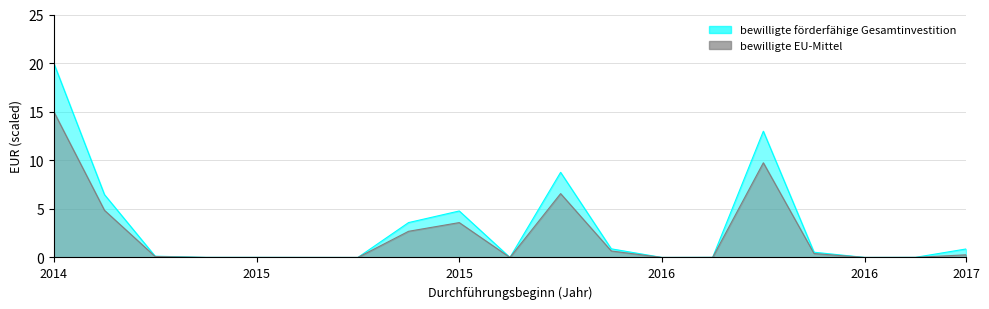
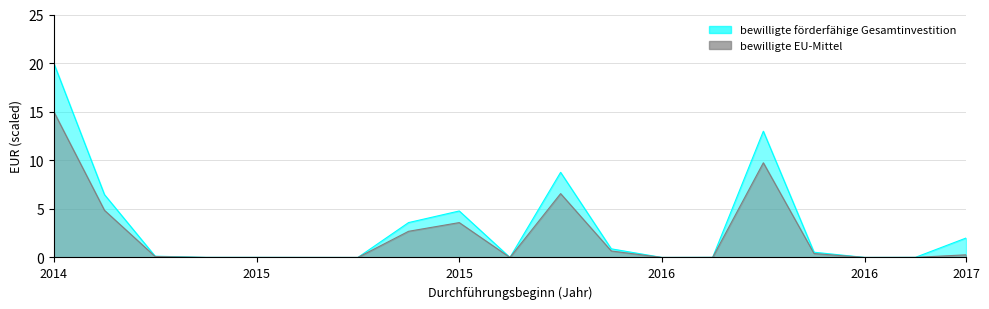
bewilligte förderfähige Gesamtinvestition, 2017: 1 -> 2
